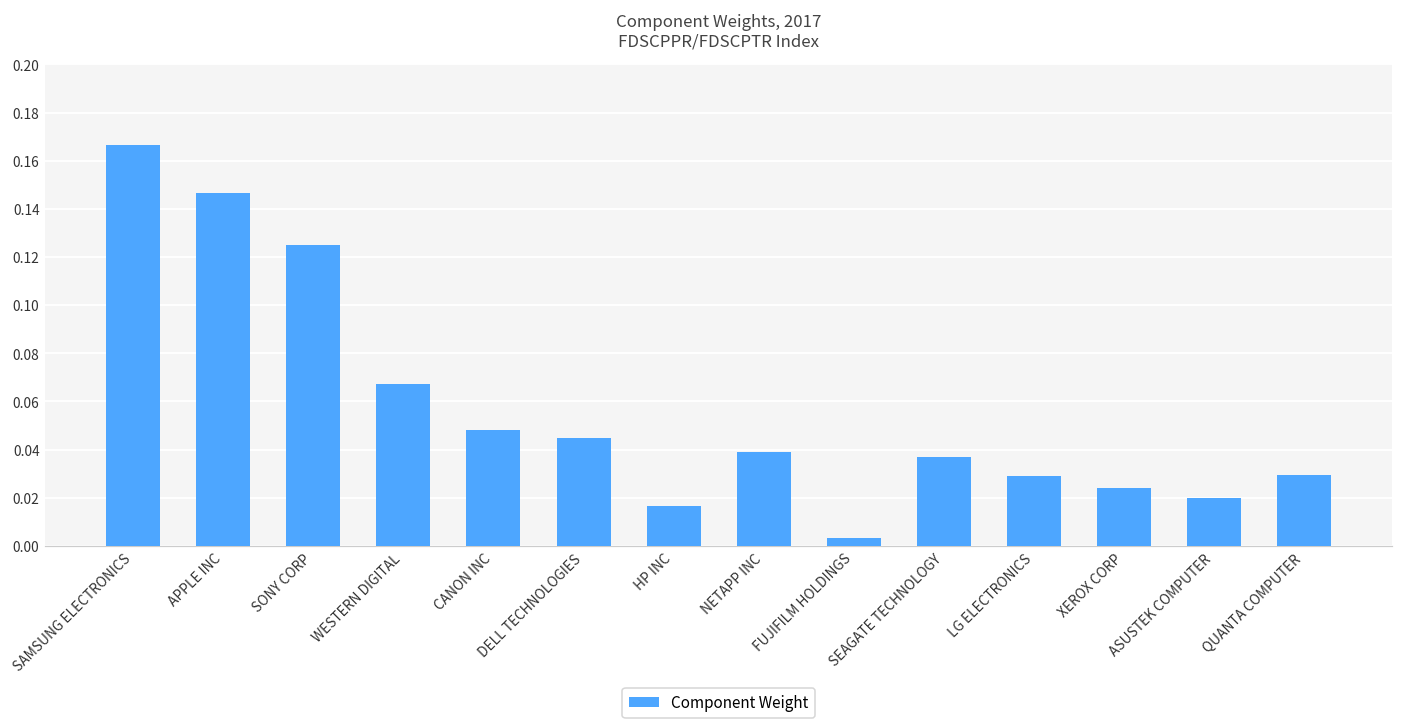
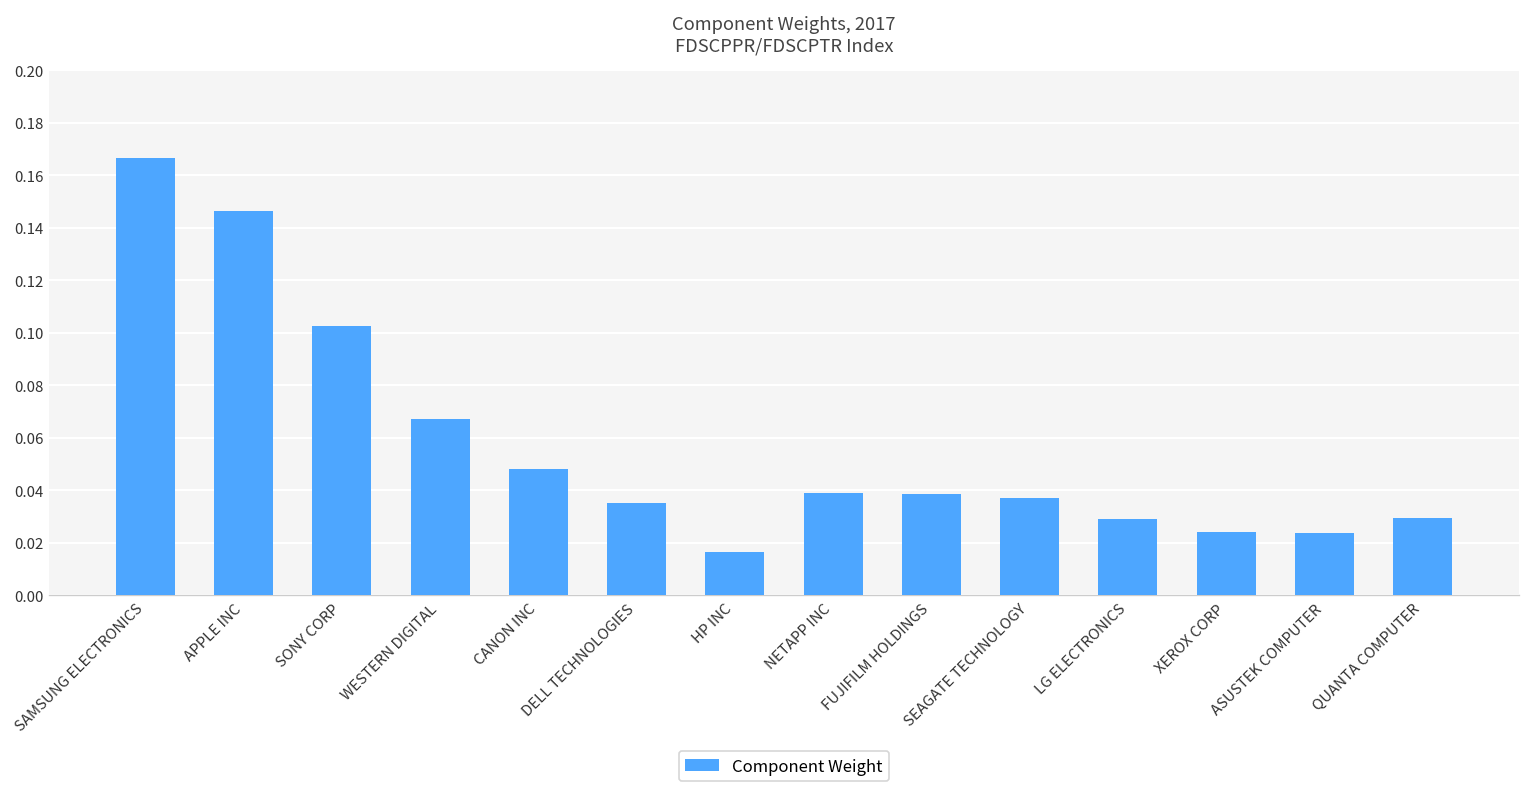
SONY CORP: 0.125 -> 0.102
DELL TECHNOLOGIES: 0.045 -> 0.035
FUJIFILM HOLDINGS: 0.003 -> 0.039
ASUSTEK COMPUTER: 0.020 -> 0.024
